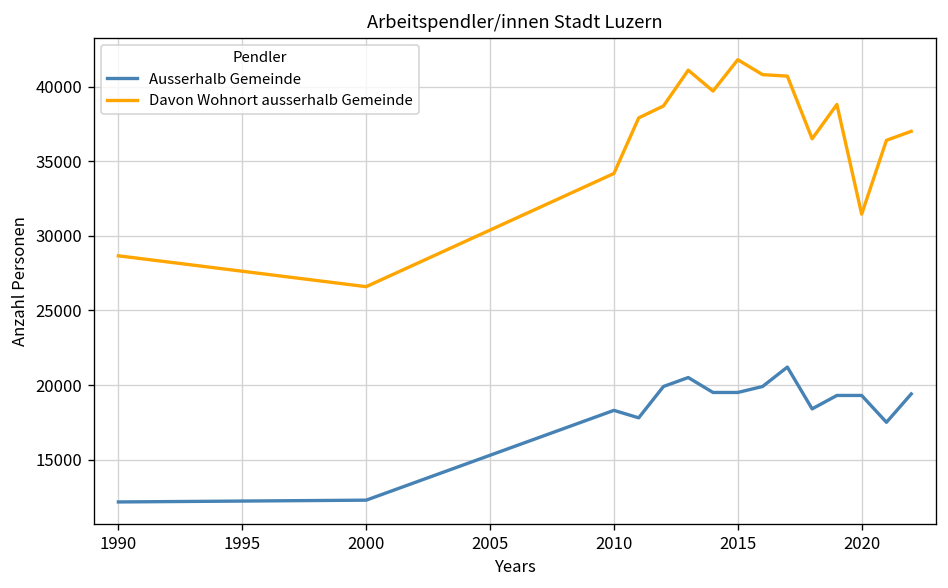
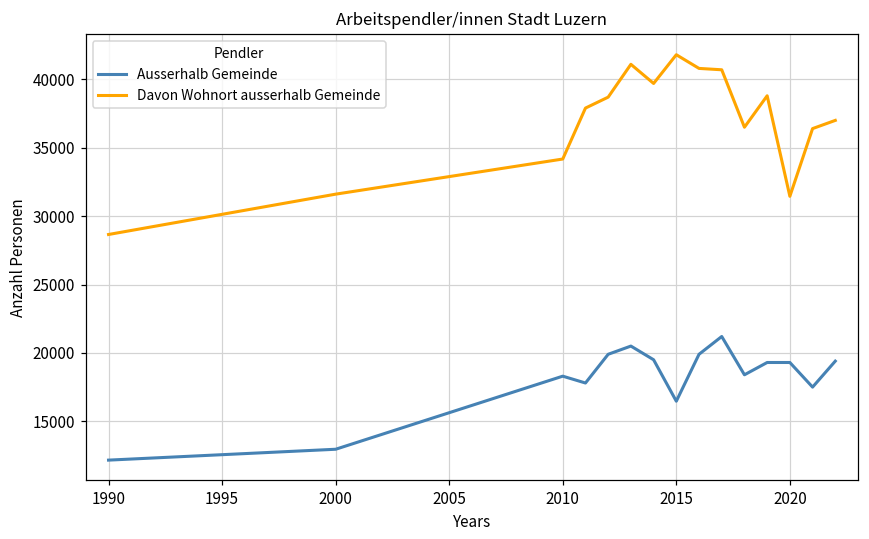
Ausserhalb Gemeinde, 2000: 12300 -> 13000
Davon Wohnort ausserhalb Gemeinde, 2000: 26600 -> 31600
Ausserhalb Gemeinde, 2015: 19500 -> 16500
